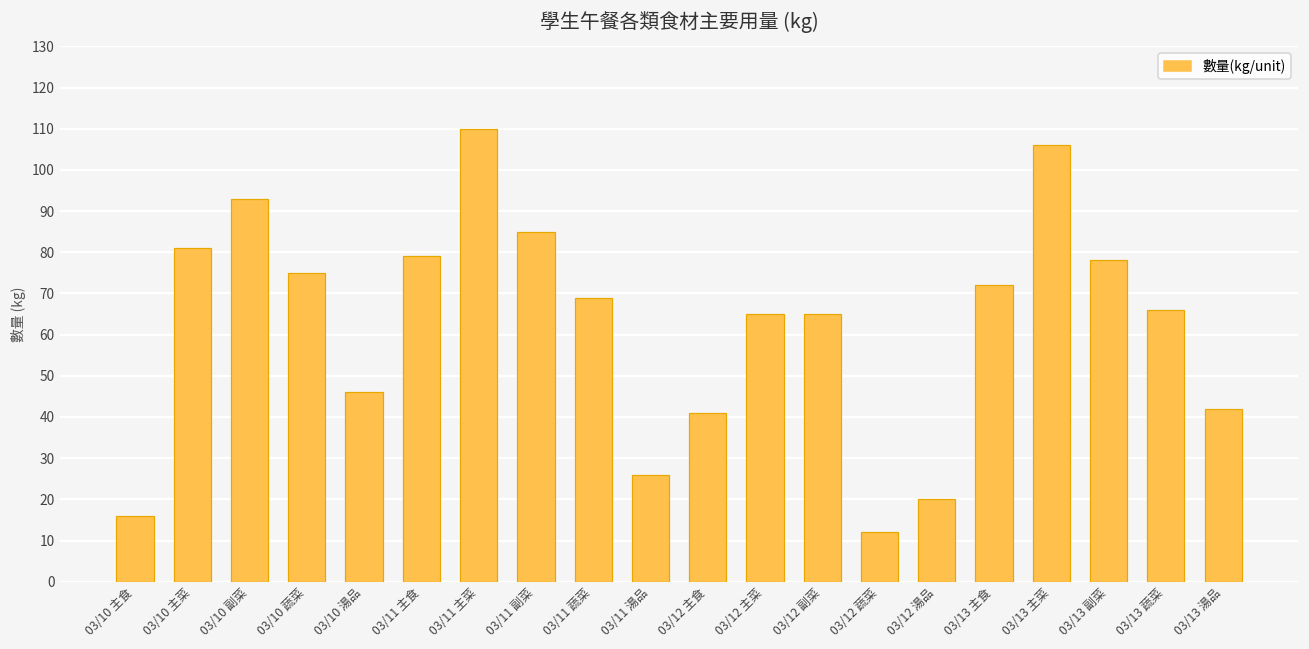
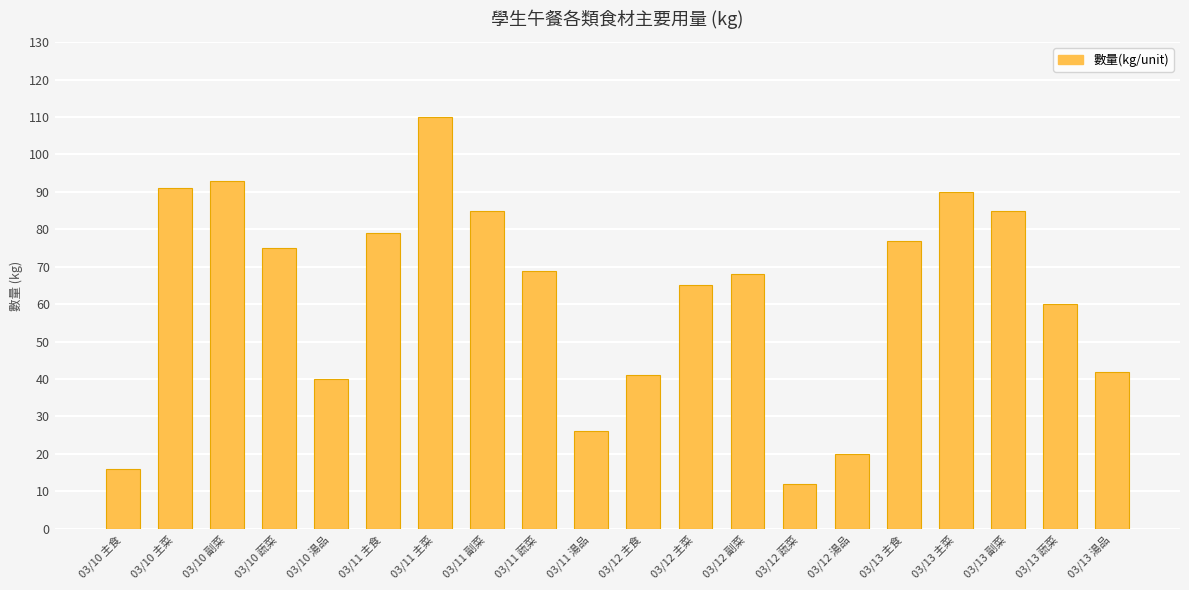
03/10 主菜: 81 -> 91
03/10 湯品: 46 -> 40
03/12 副菜: 65 -> 68
03/13 主食: 72 -> 77
03/13 主菜: 106 -> 90
03/13 副菜: 78 -> 85
03/13 蔬菜: 66 -> 60
